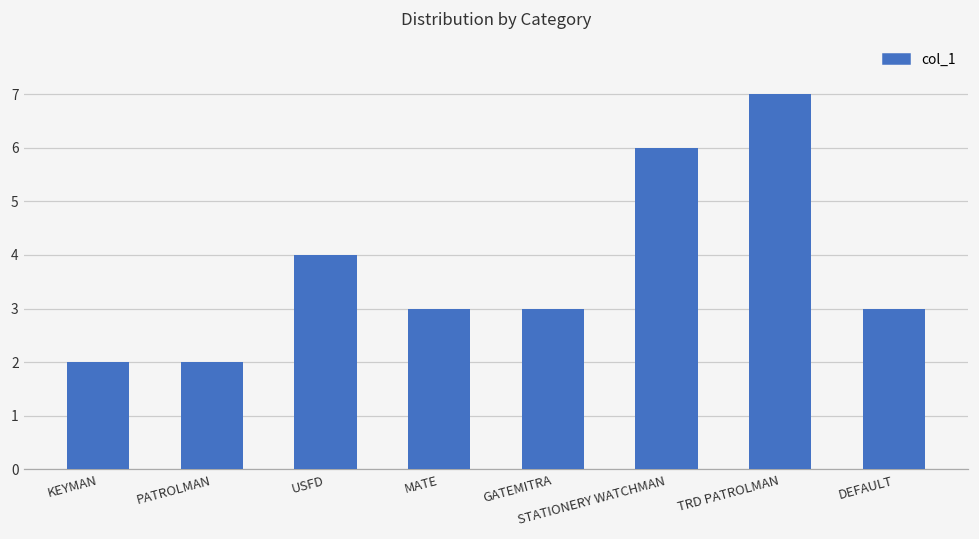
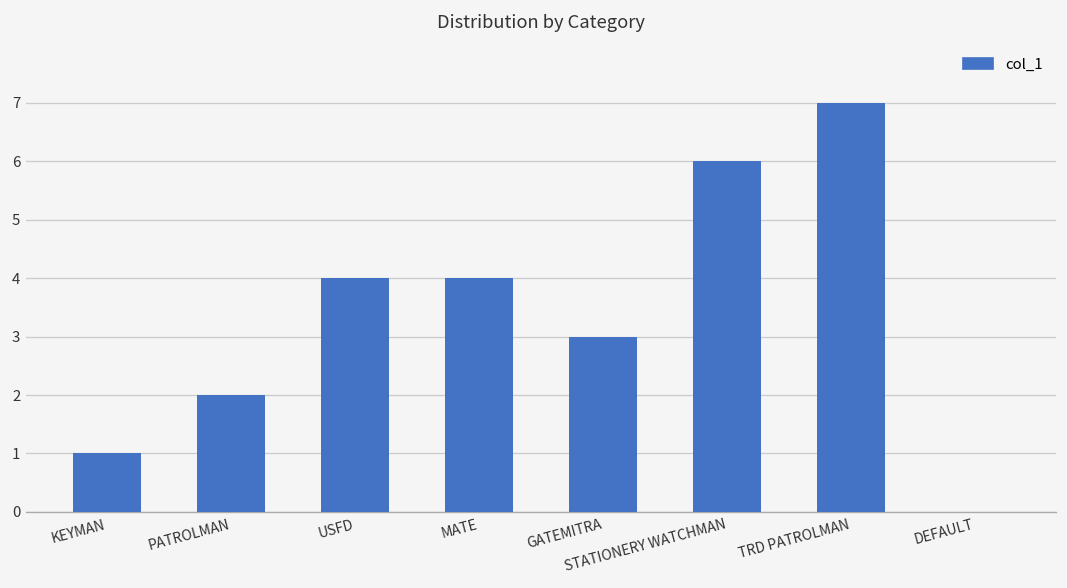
KEYMAN: 2 -> 1
MATE: 3 -> 4
DEFAULT: 3 -> 0
